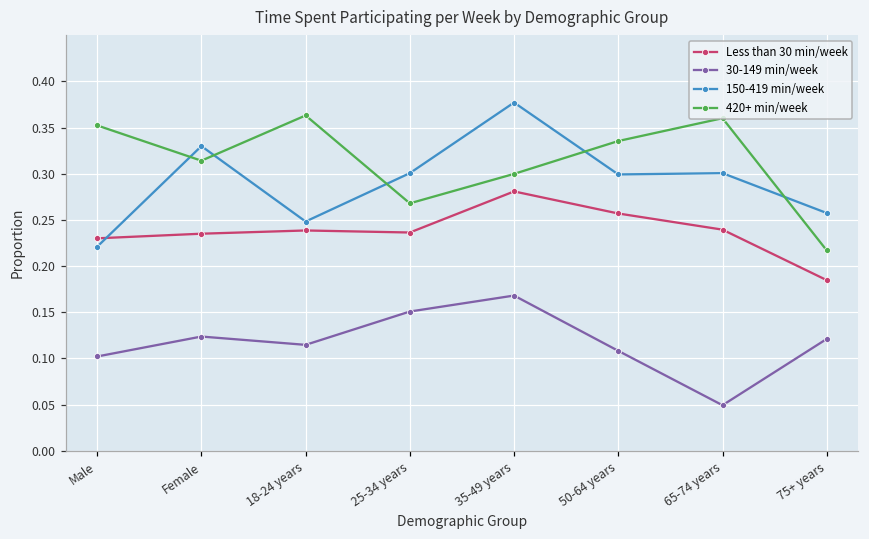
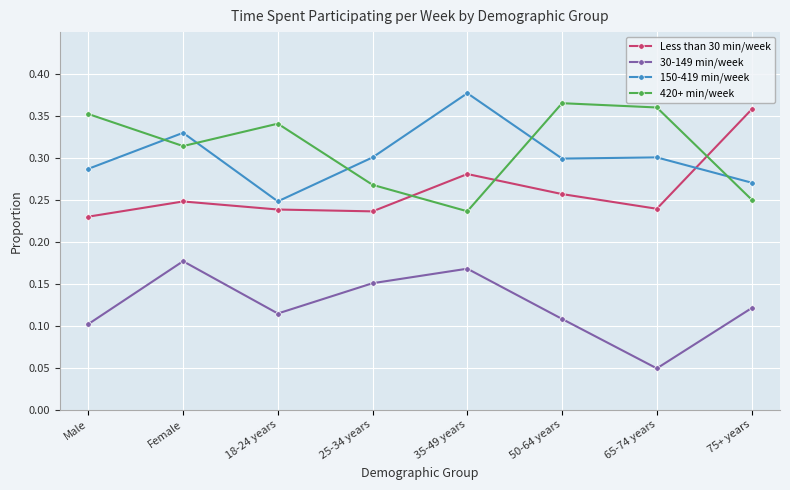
150-419 min/week, Male: 0.22 -> 0.29
Less than 30 min/week, Female: 0.24 -> 0.25
30-149 min/week, Female: 0.12 -> 0.18
420+ min/week, 18-24 years: 0.36 -> 0.34
420+ min/week, 35-49 years: 0.30 -> 0.24
420+ min/week, 50-64 years: 0.34 -> 0.37
Less than 30 min/week, 75+ years: 0.18 -> 0.36
150-419 min/week, 75+ years: 0.26 -> 0.27
420+ min/week, 75+ years: 0.22 -> 0.25
